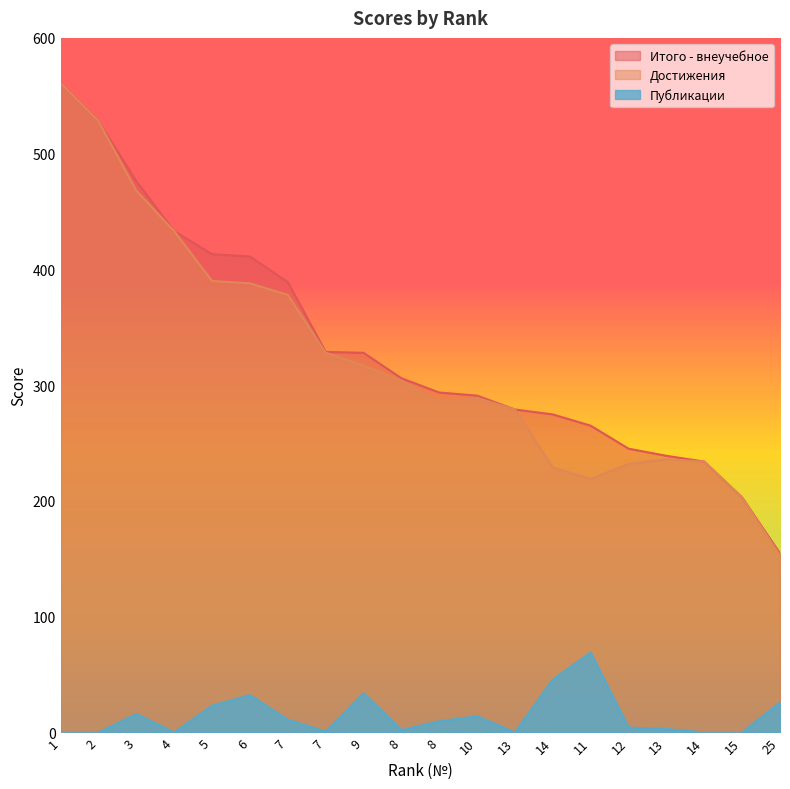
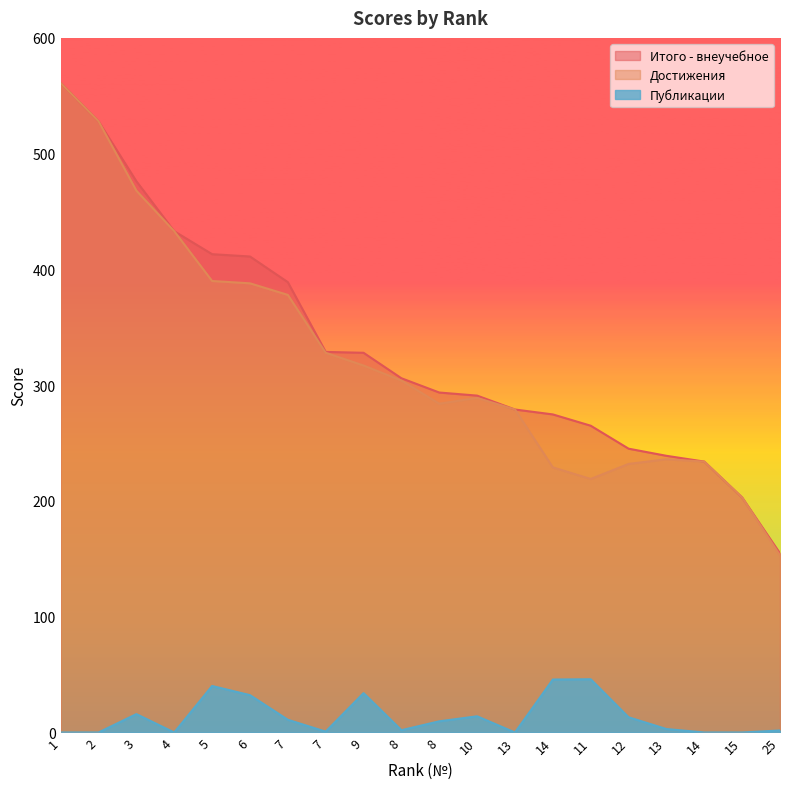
Публикации, 5: 23 -> 40
Публикации, 11: 69 -> 46
Публикации, 12: 4 -> 13
Публикации, 25: 26 -> 2
